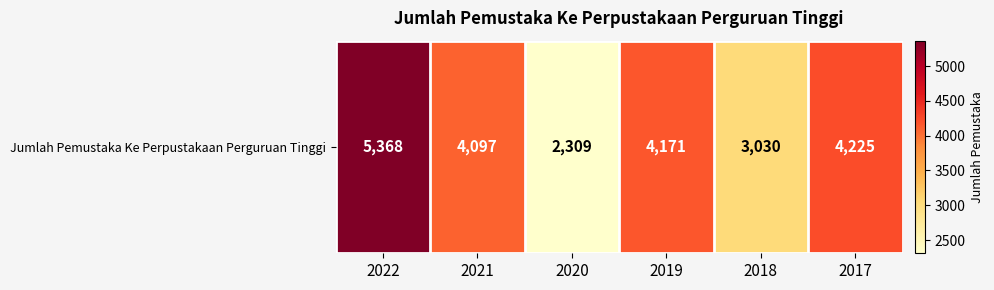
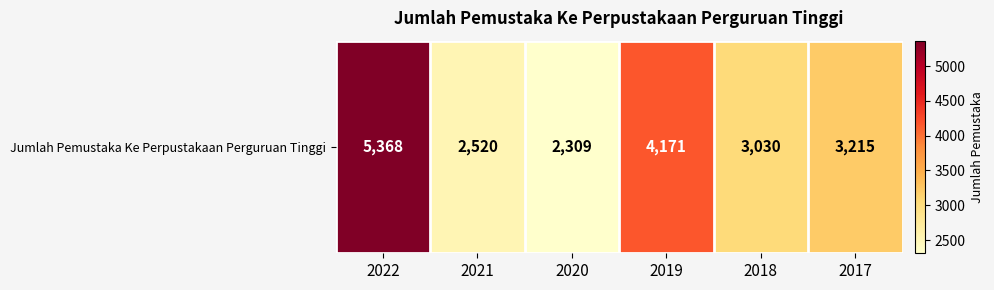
Jumlah Pemustaka Ke Perpustakaan Perguruan Tinggi, 2021: 4,097 -> 2,520
Jumlah Pemustaka Ke Perpustakaan Perguruan Tinggi, 2017: 4,225 -> 3,215
